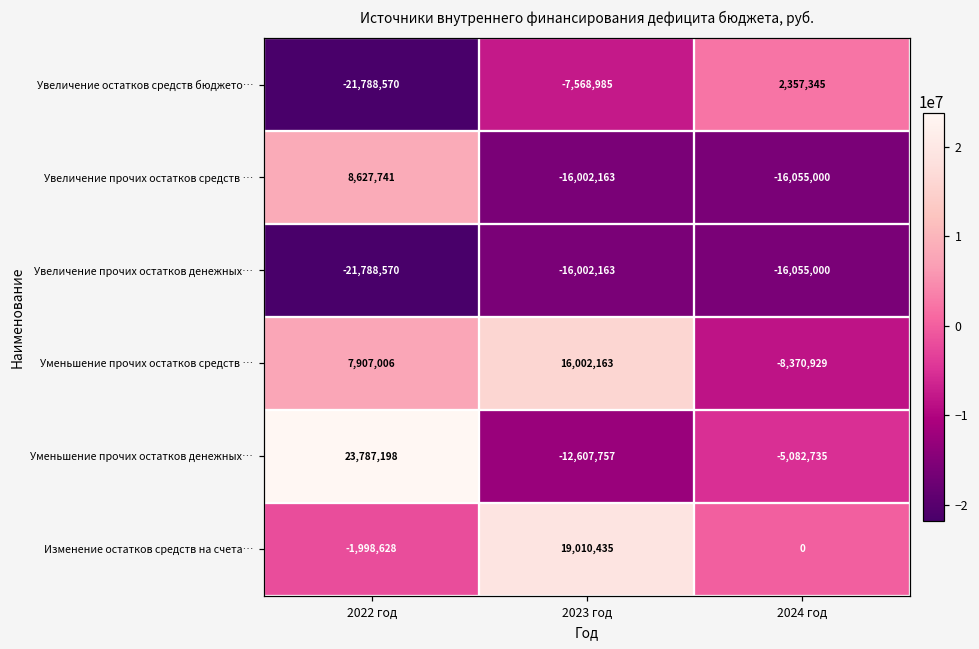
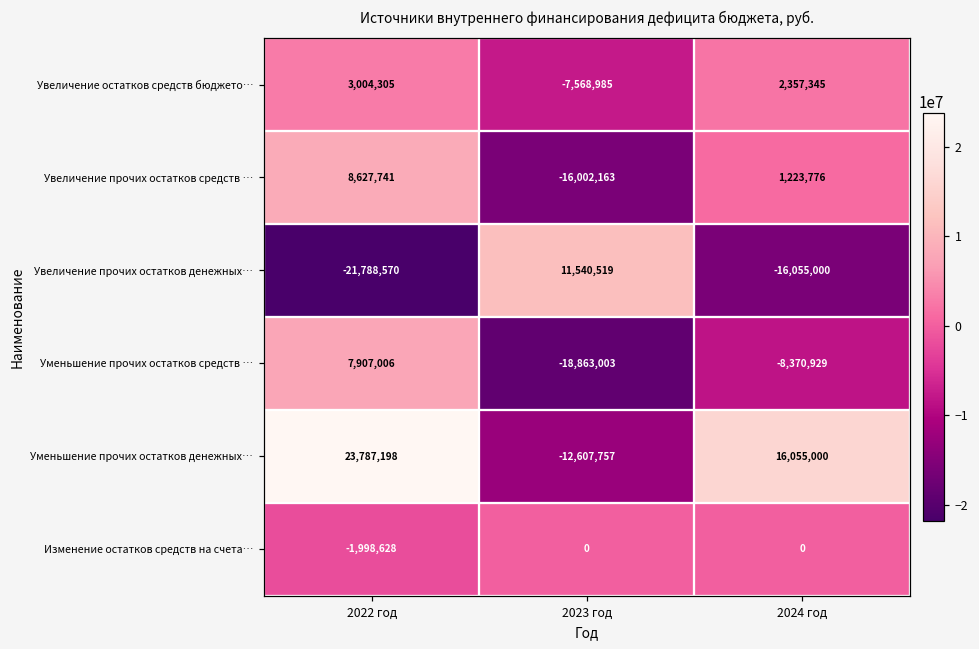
Увеличение остатков средств бюджето…, 2022 год: -21,788,570 -> 3,004,305
Увеличение прочих остатков средств …, 2024 год: -16,055,000 -> 1,223,776
Увеличение прочих остатков денежных…, 2023 год: -16,002,163 -> 11,540,519
Уменьшение прочих остатков средств …, 2023 год: 16,002,163 -> -18,863,003
Уменьшение прочих остатков денежных…, 2024 год: -5,082,735 -> 16,055,000
Изменение остатков средств на счета…, 2023 год: 19,010,435 -> 0
